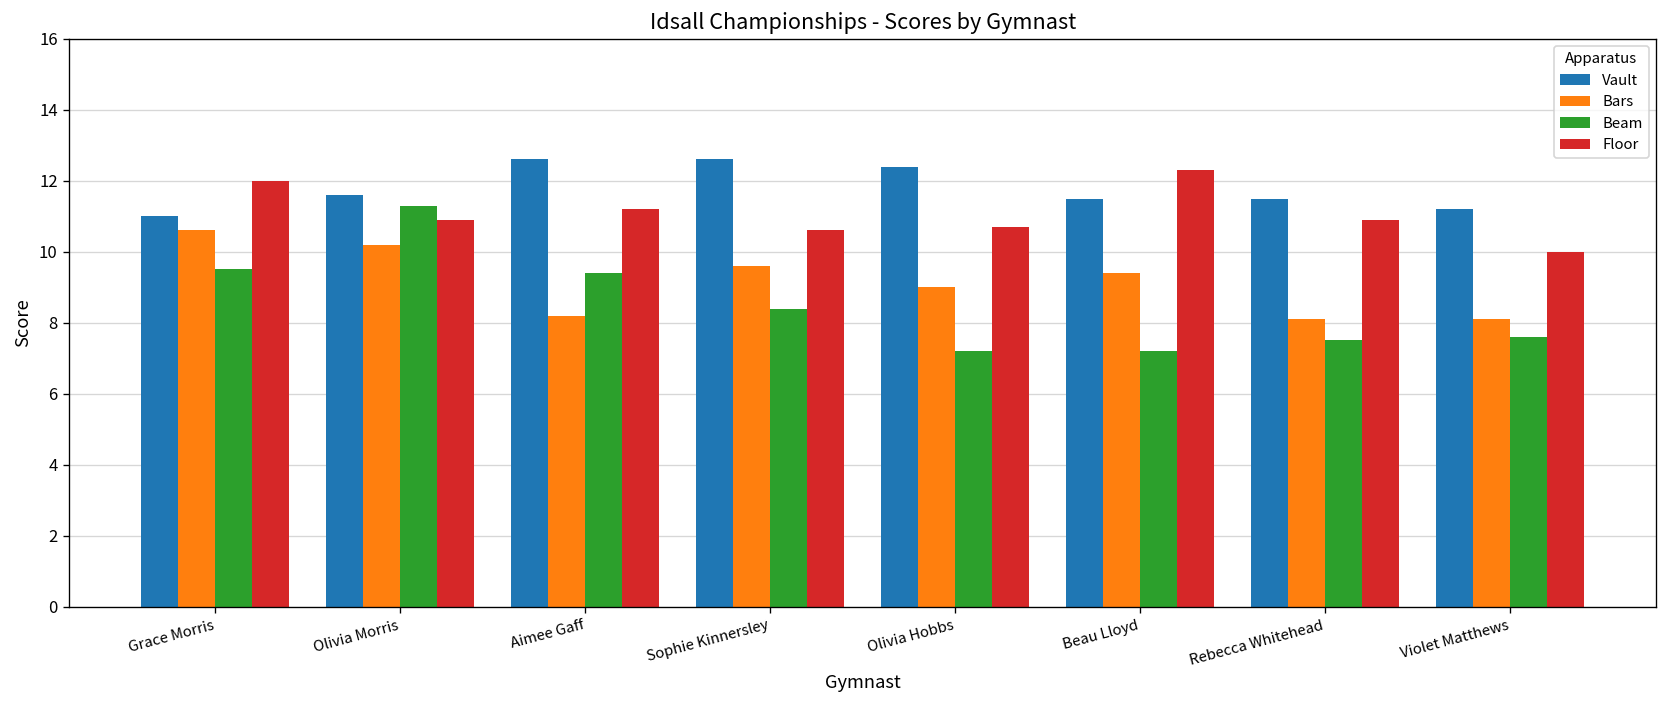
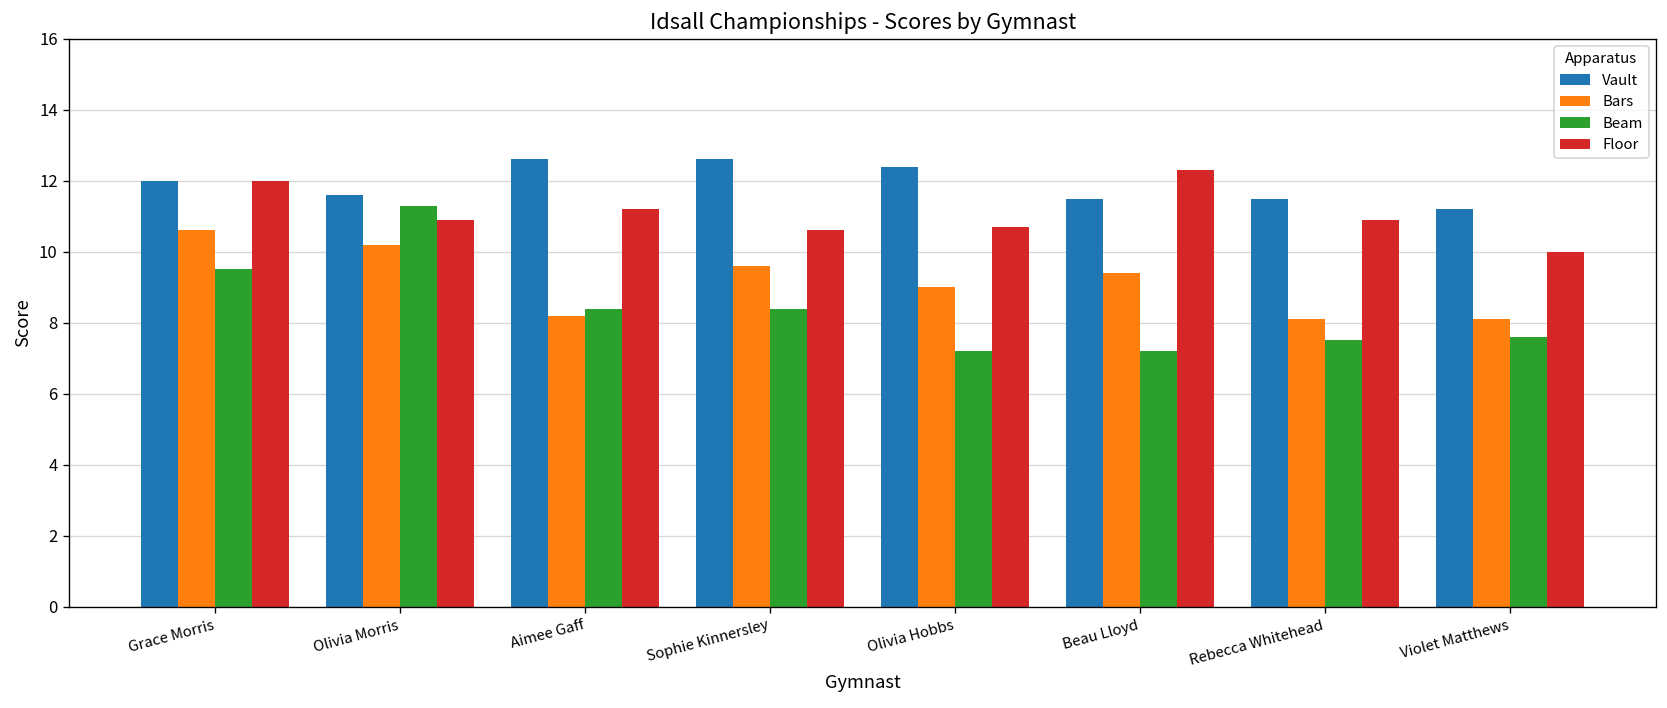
Vault, Grace Morris: 11 -> 12
Beam, Aimee Gaff: 9.4 -> 8.4
